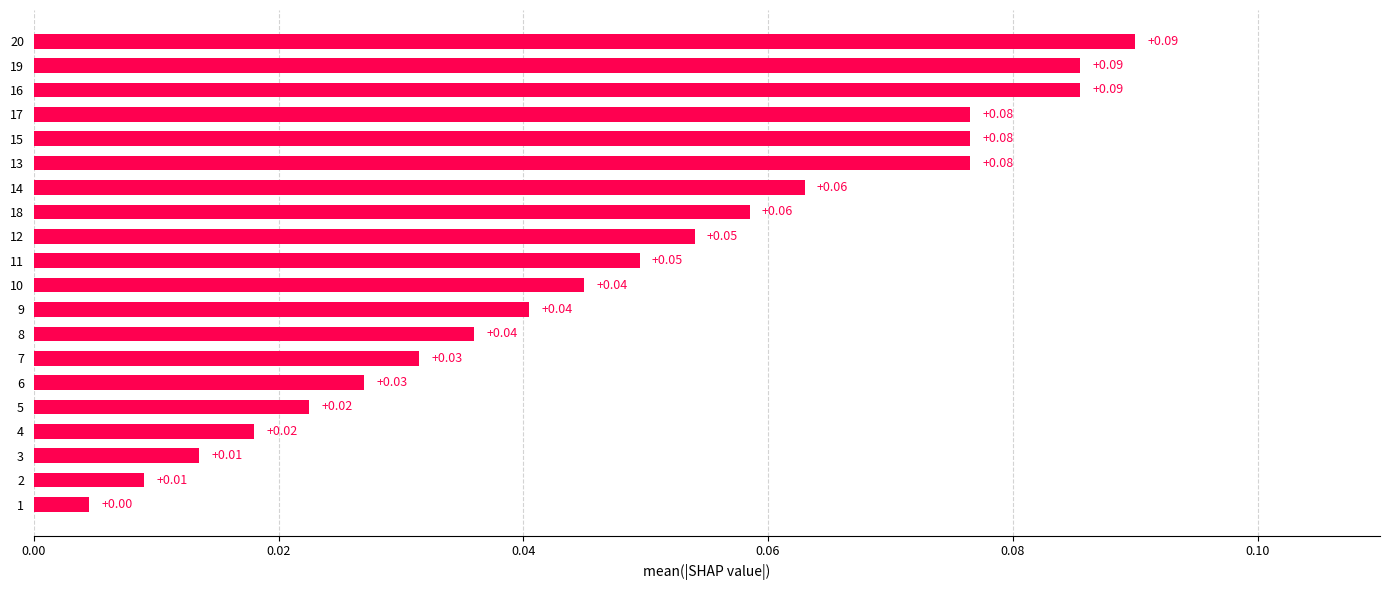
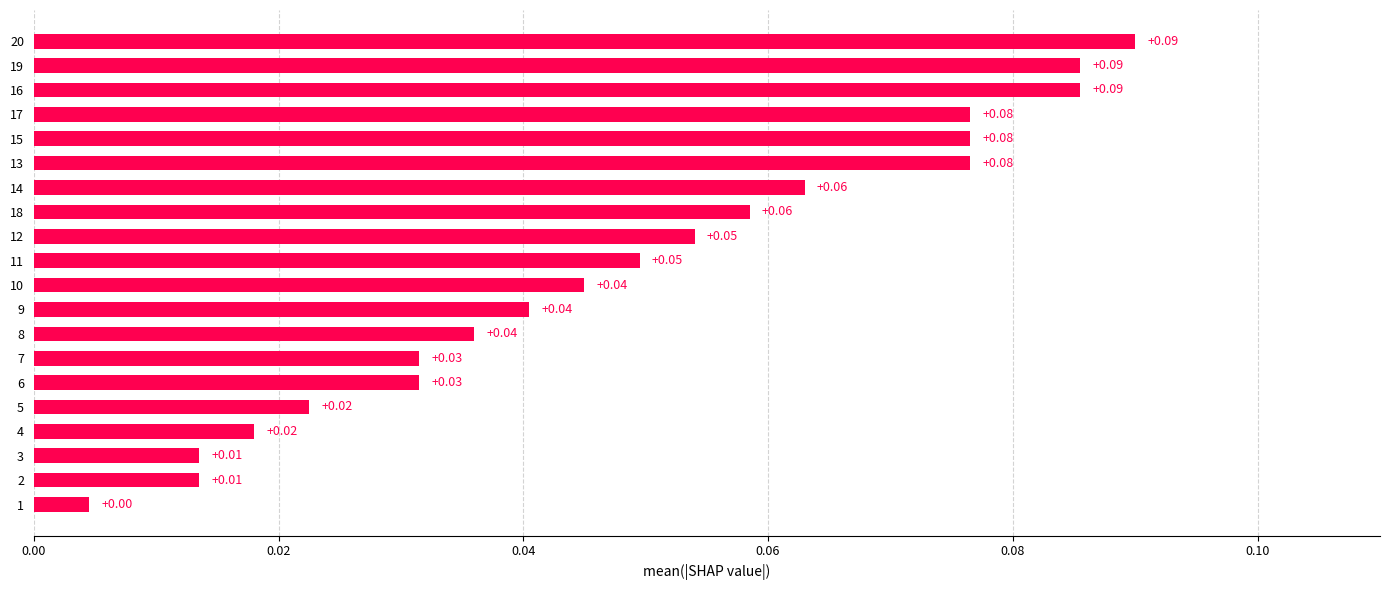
6: 0.0270 -> 0.0315
2: 0.0090 -> 0.0135
